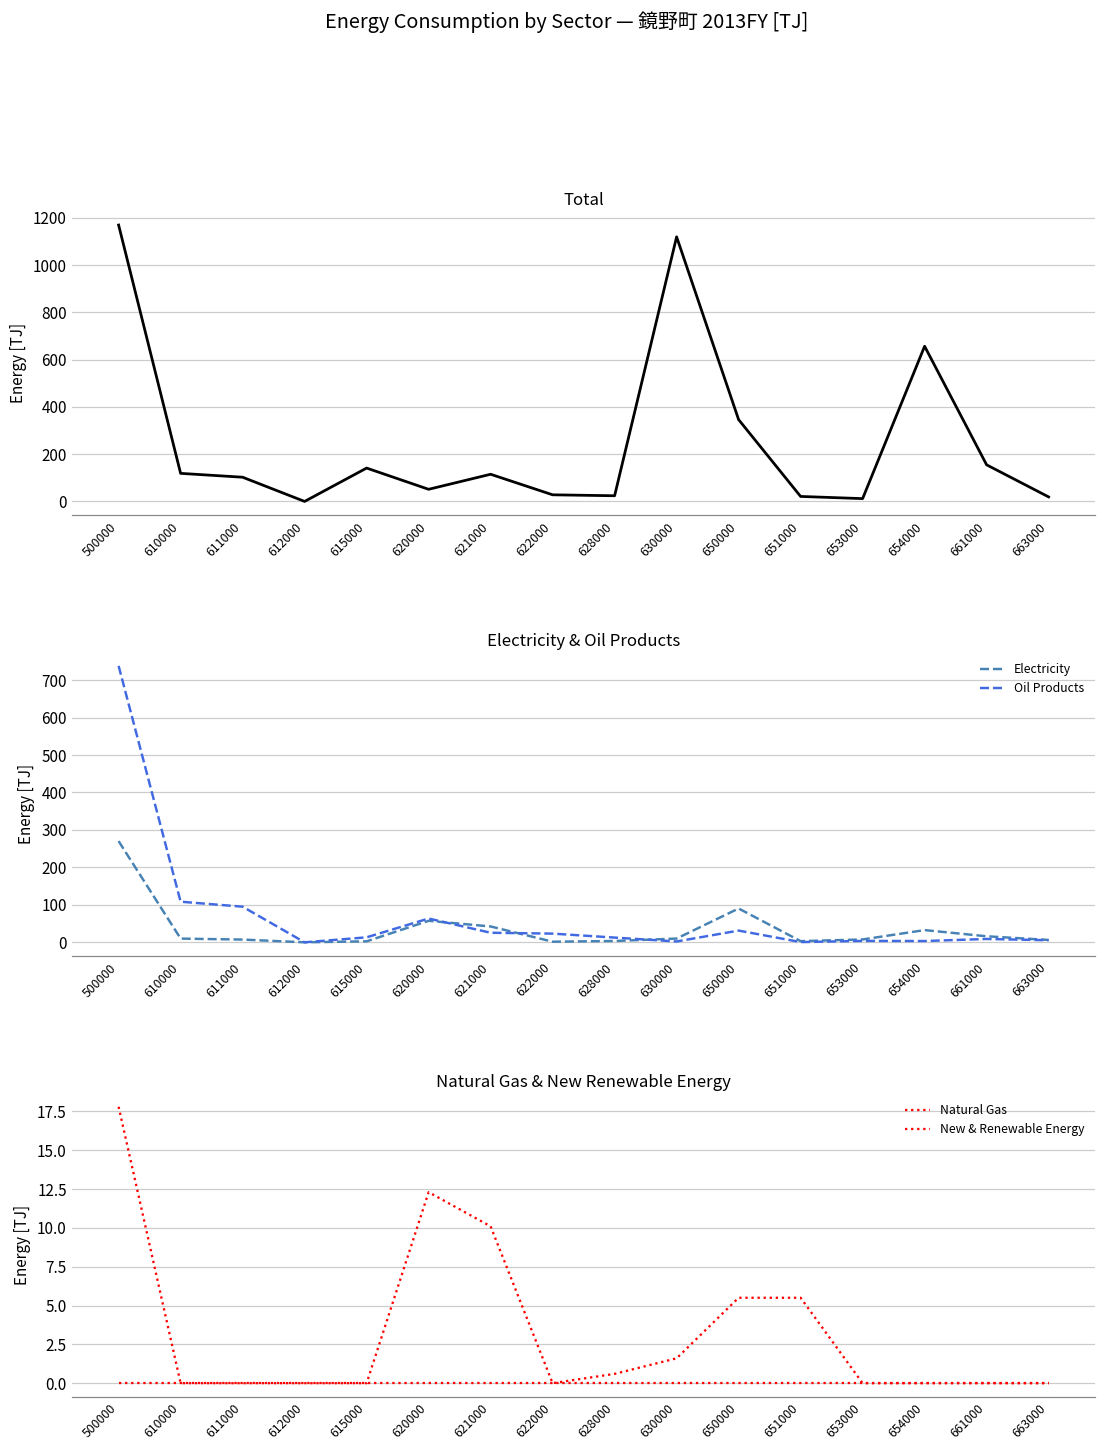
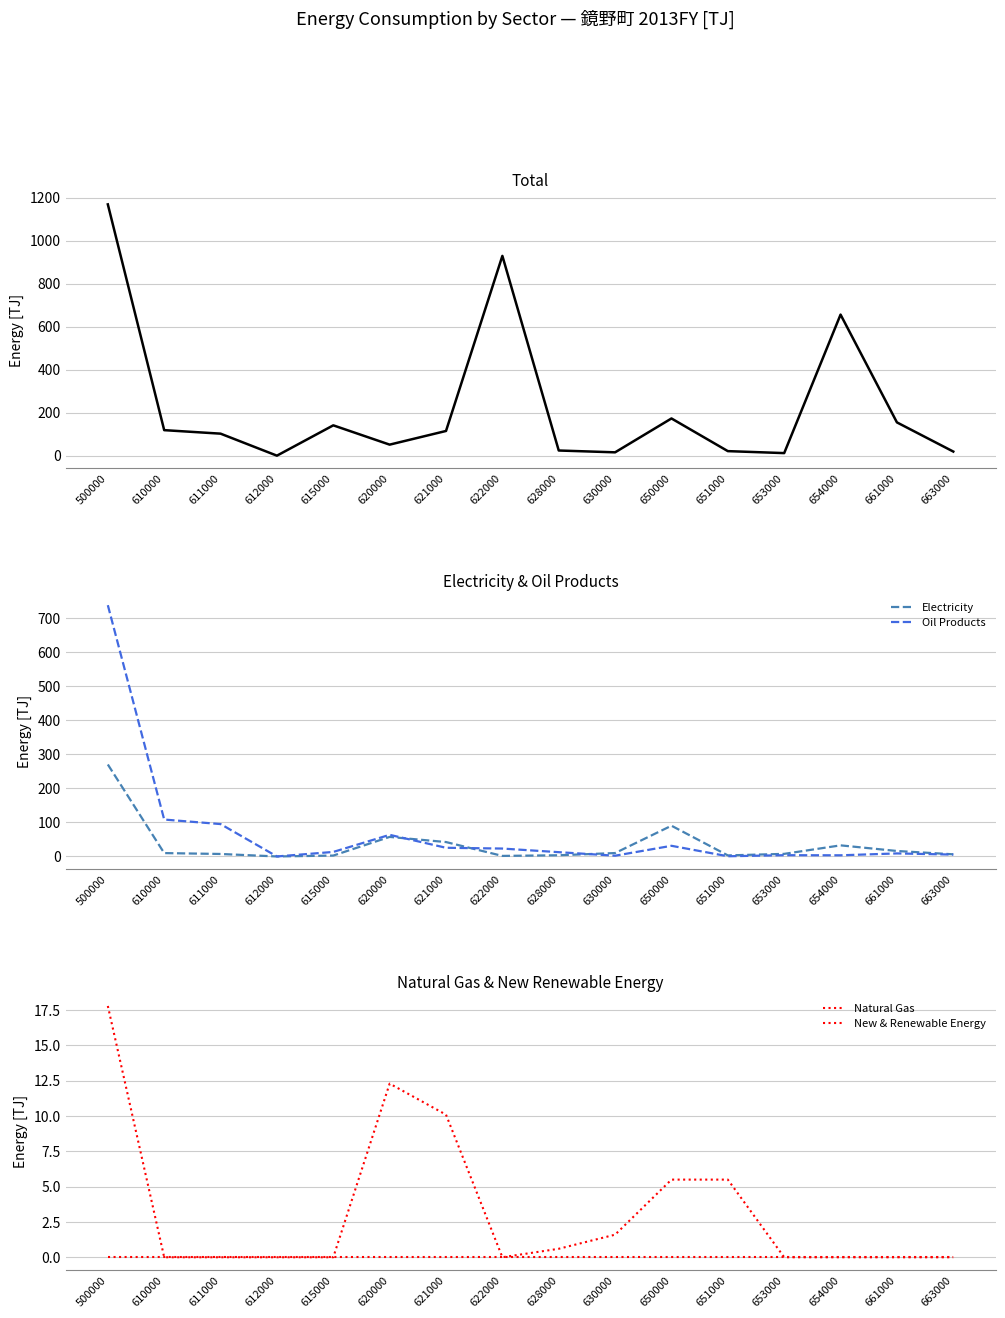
Total, 622000: 30 -> 930
Total, 630000: 1120 -> 20
Total, 650000: 350 -> 170
